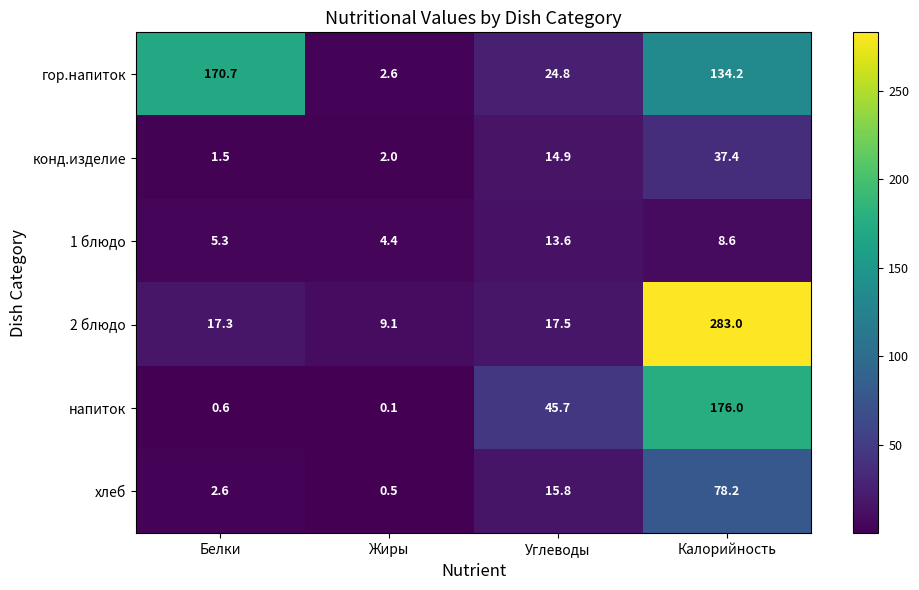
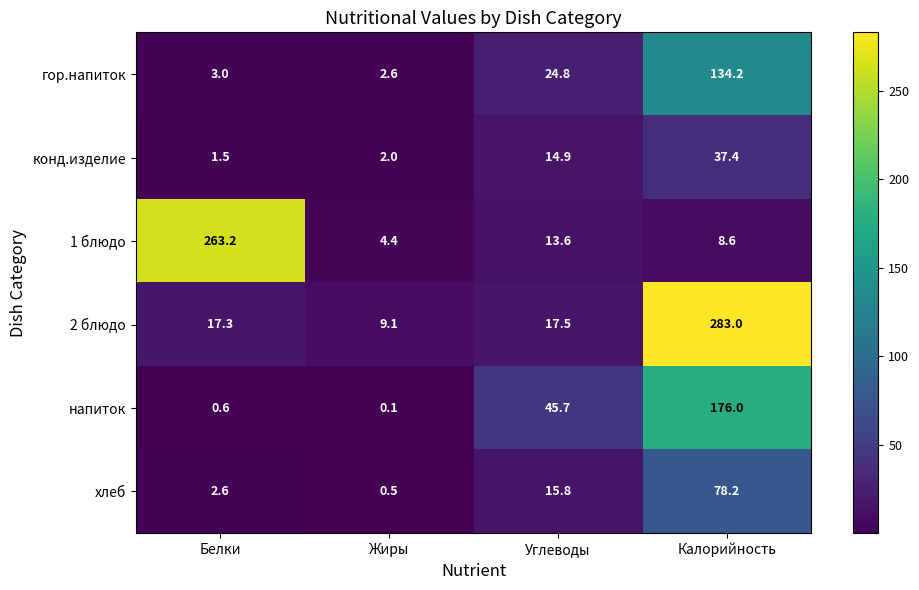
гор.напиток, Белки: 170.7 -> 3.0
1 блюдо, Белки: 5.3 -> 263.2
